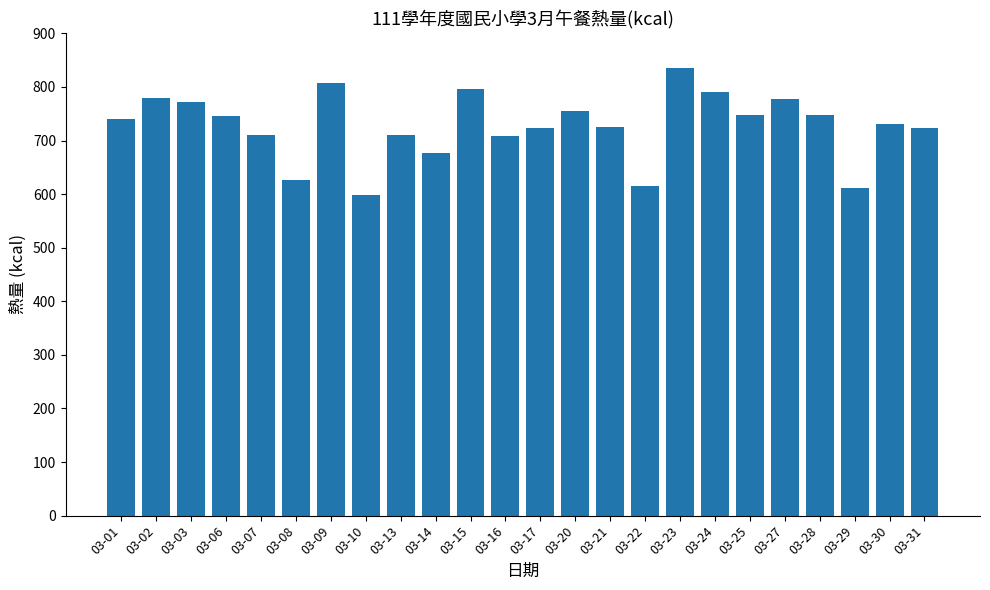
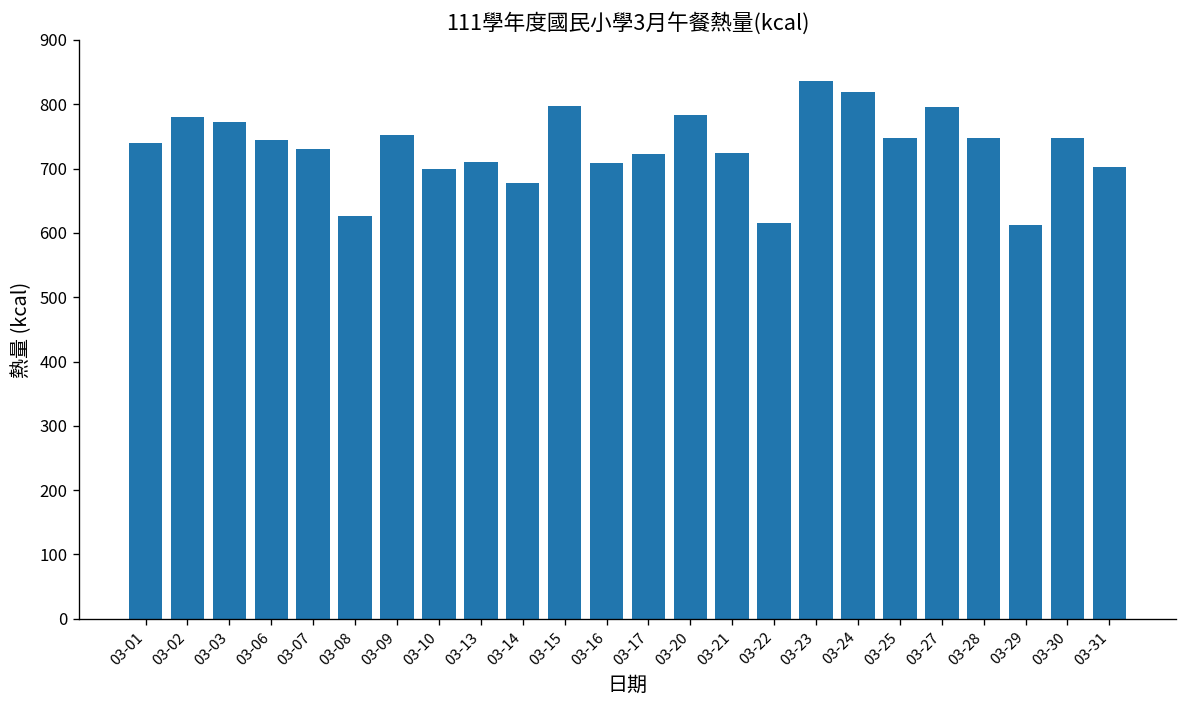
03-07: 710 -> 730
03-09: 810 -> 750
03-10: 600 -> 700
03-20: 760 -> 780
03-24: 790 -> 820
03-27: 780 -> 800
03-30: 730 -> 750
03-31: 720 -> 700
